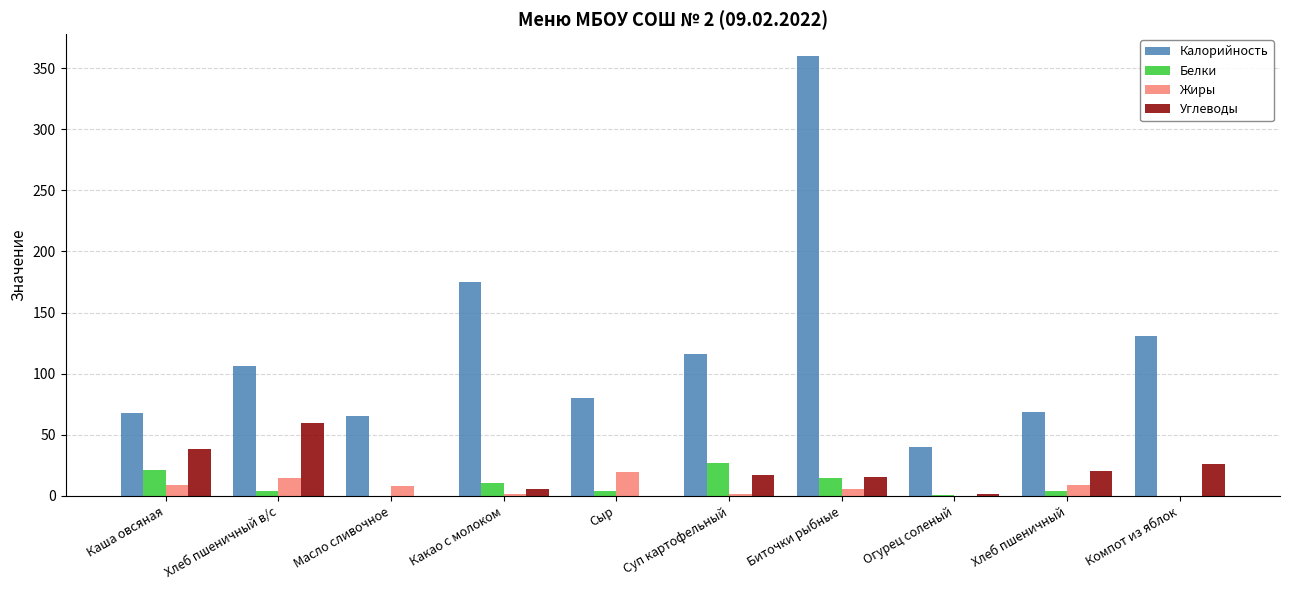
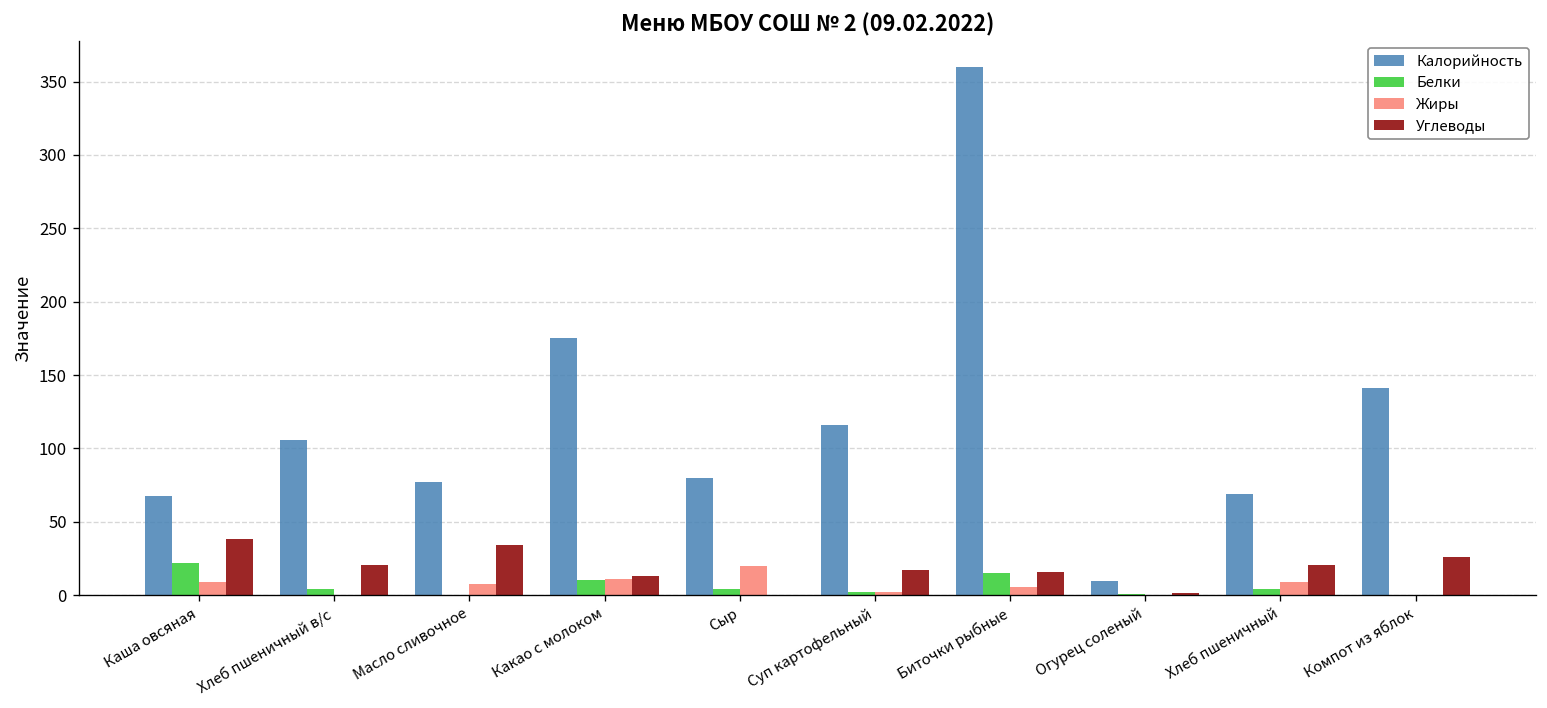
Жиры, Хлеб пшеничный в/с: 15 -> 0
Углеводы, Хлеб пшеничный в/с: 60 -> 21
Калорийность, Масло сливочное: 65 -> 77
Углеводы, Масло сливочное: 0 -> 34
Жиры, Какао с молоком: 2 -> 11
Углеводы, Какао с молоком: 6 -> 13
Белки, Суп картофельный: 27 -> 2
Калорийность, Огурец соленый: 40 -> 10
Калорийность, Компот из яблок: 131 -> 141
